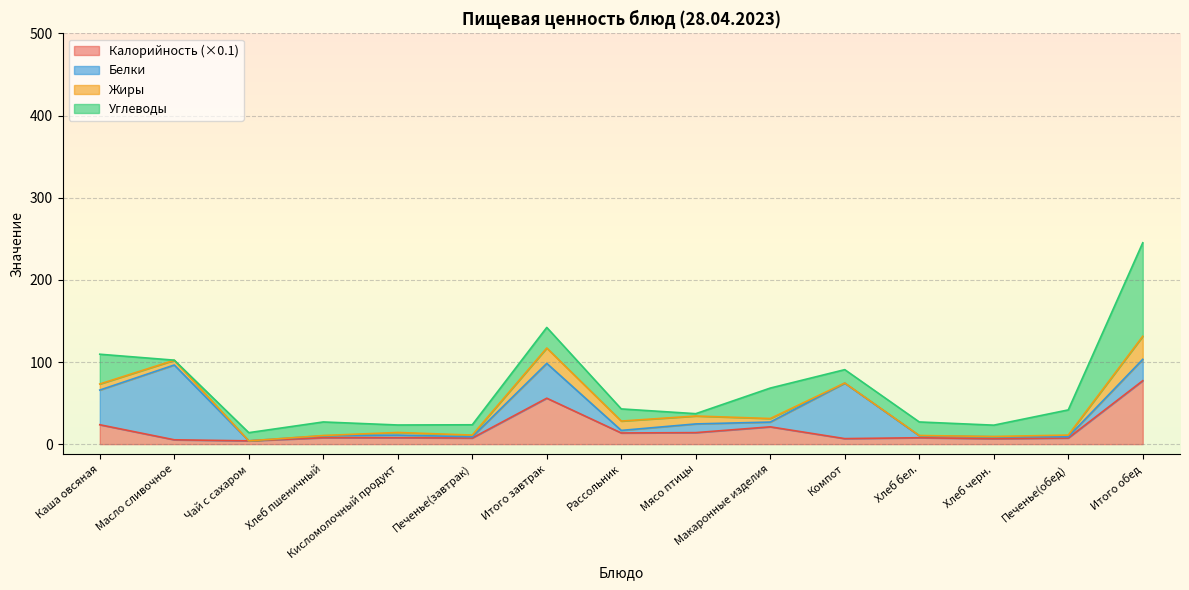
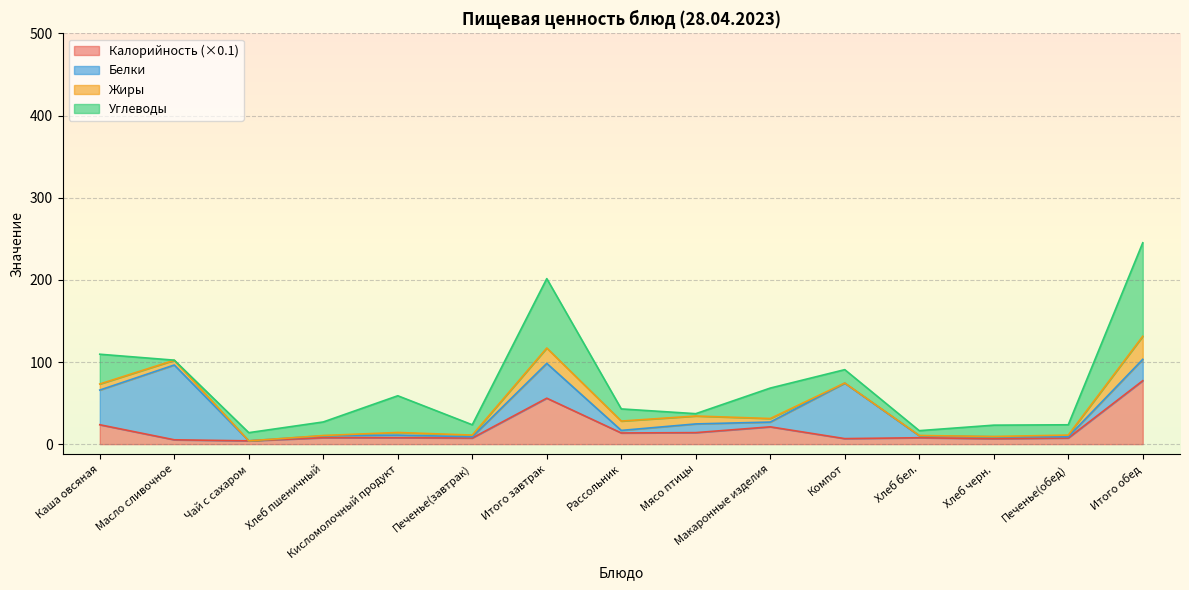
Углеводы, Кисломолочный продукт: 10 -> 40
Углеводы, Итого завтрак: 30 -> 80
Углеводы, Хлеб бел.: 20 -> 10
Углеводы, Печенье(обед): 30 -> 10
